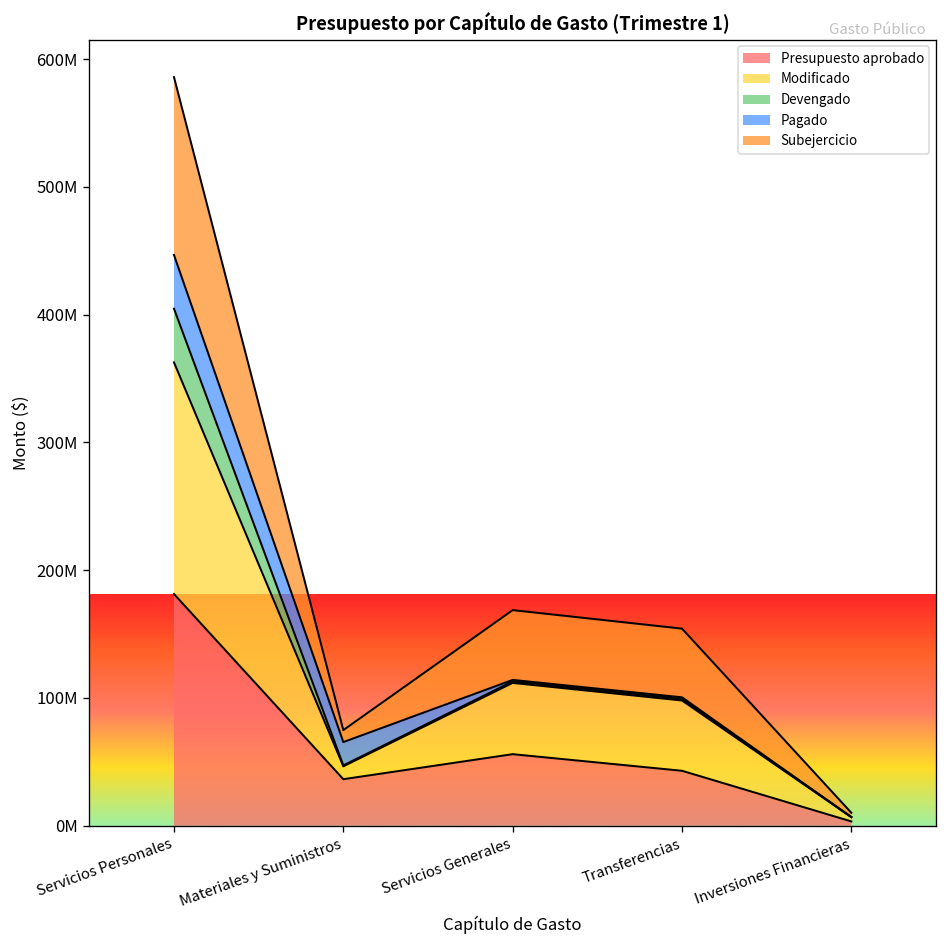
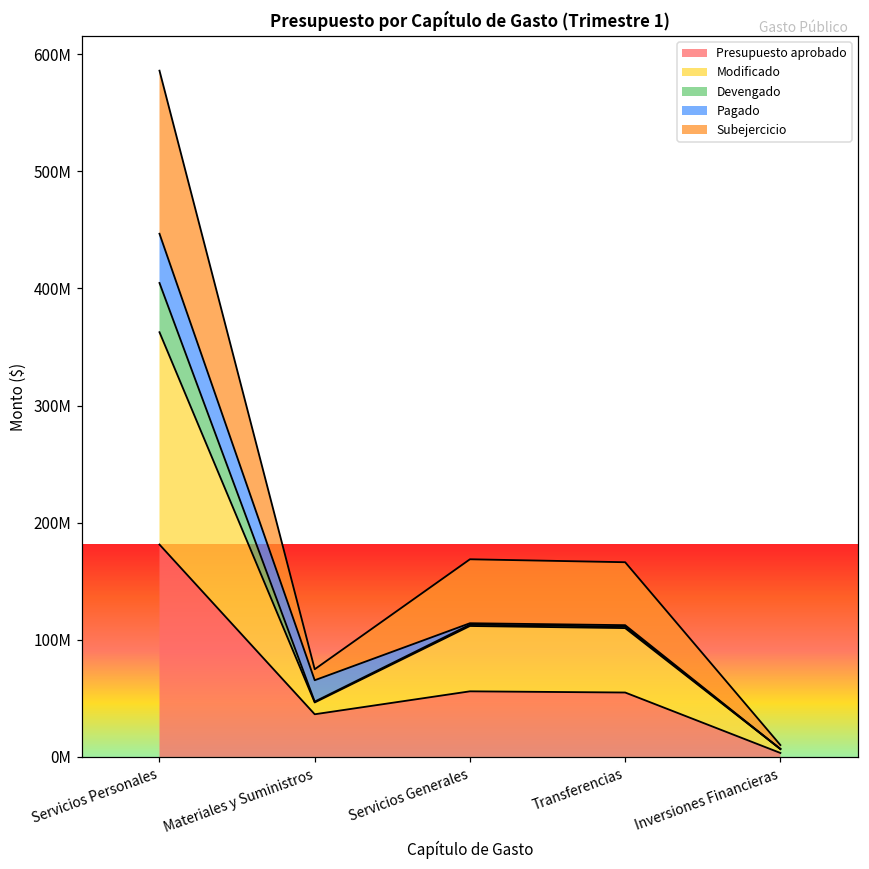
Presupuesto aprobado, Transferencias: 43000000 -> 55000000
